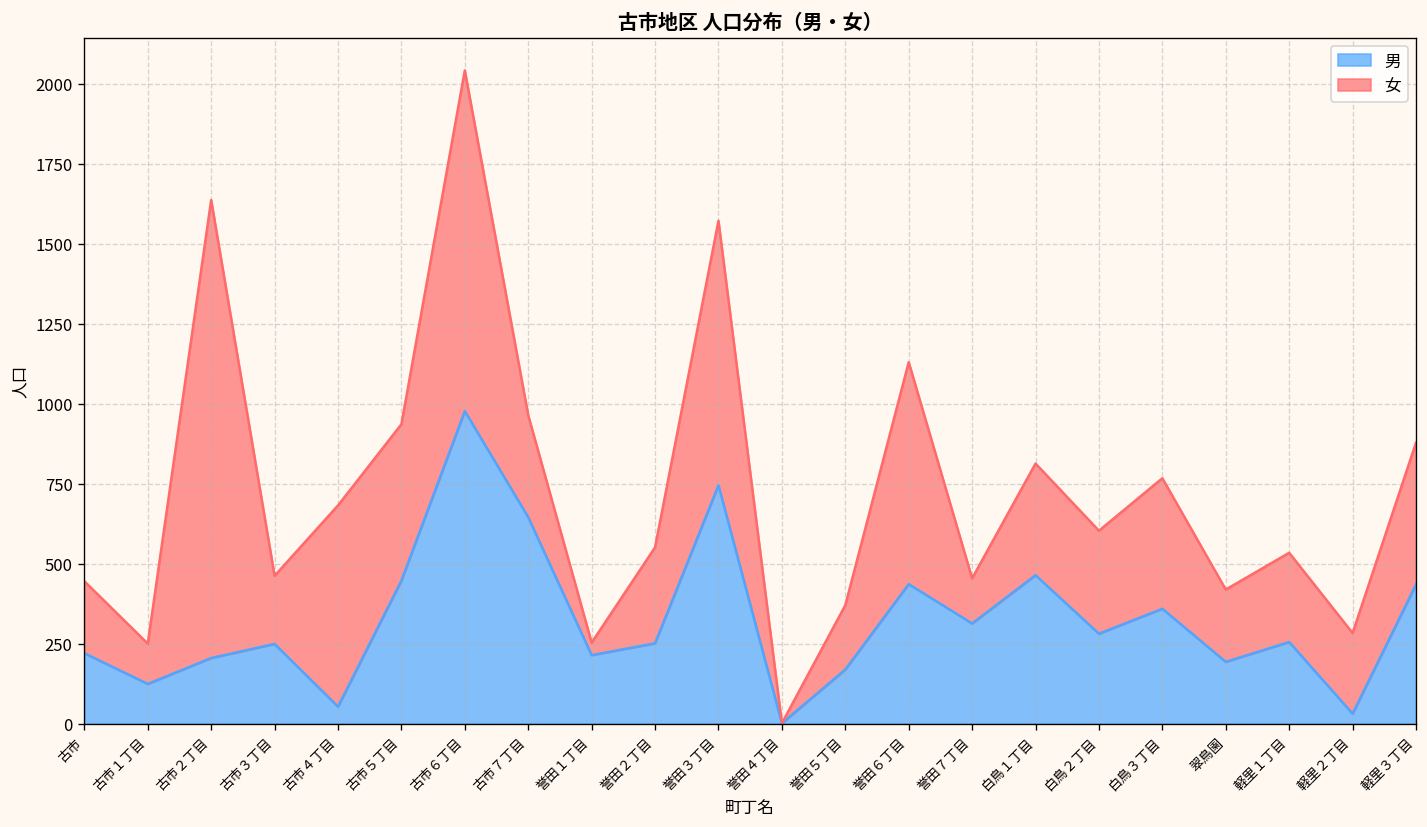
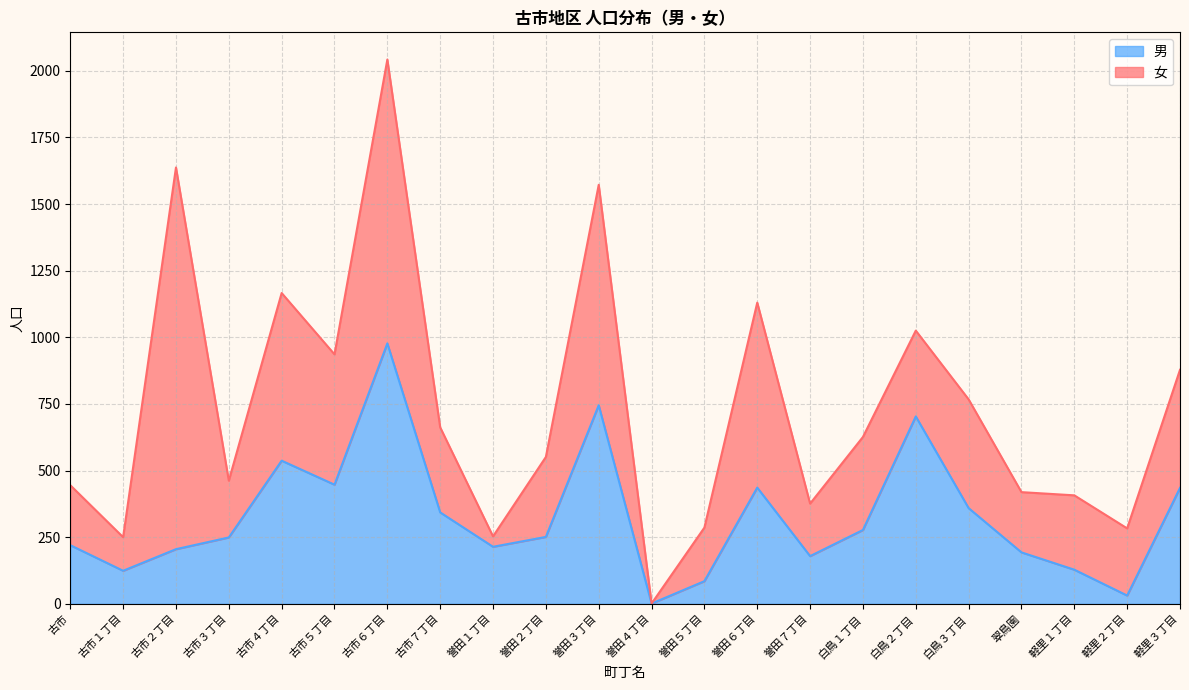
男, 古市４丁目: 50 -> 540
男, 古市７丁目: 650 -> 340
男, 誉田５丁目: 170 -> 90
男, 誉田７丁目: 310 -> 180
女, 誉田７丁目: 140 -> 200
男, 白鳥１丁目: 460 -> 280
男, 白鳥２丁目: 280 -> 700
男, 軽里１丁目: 260 -> 130
